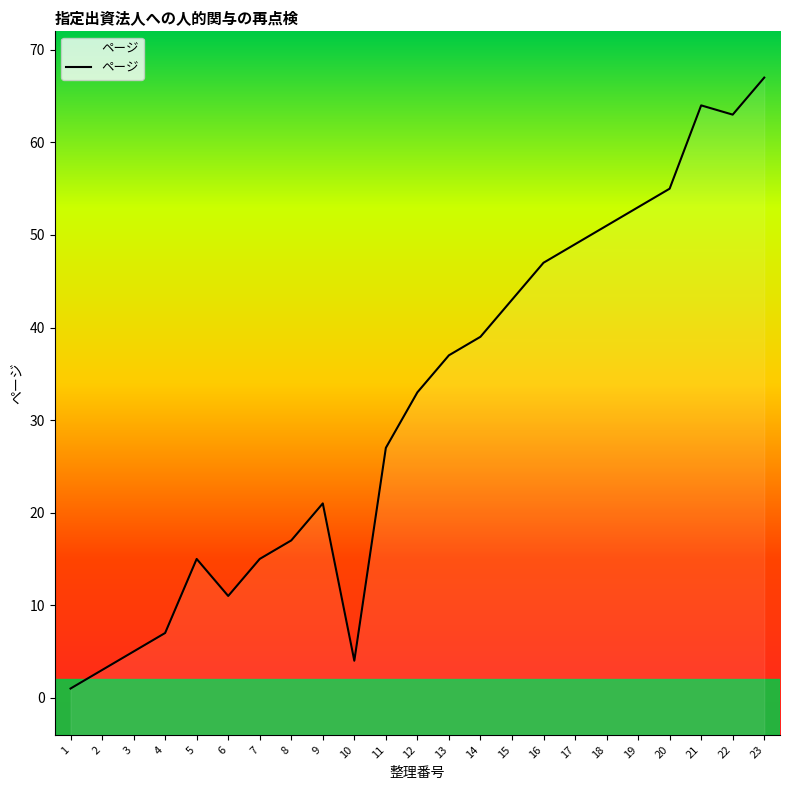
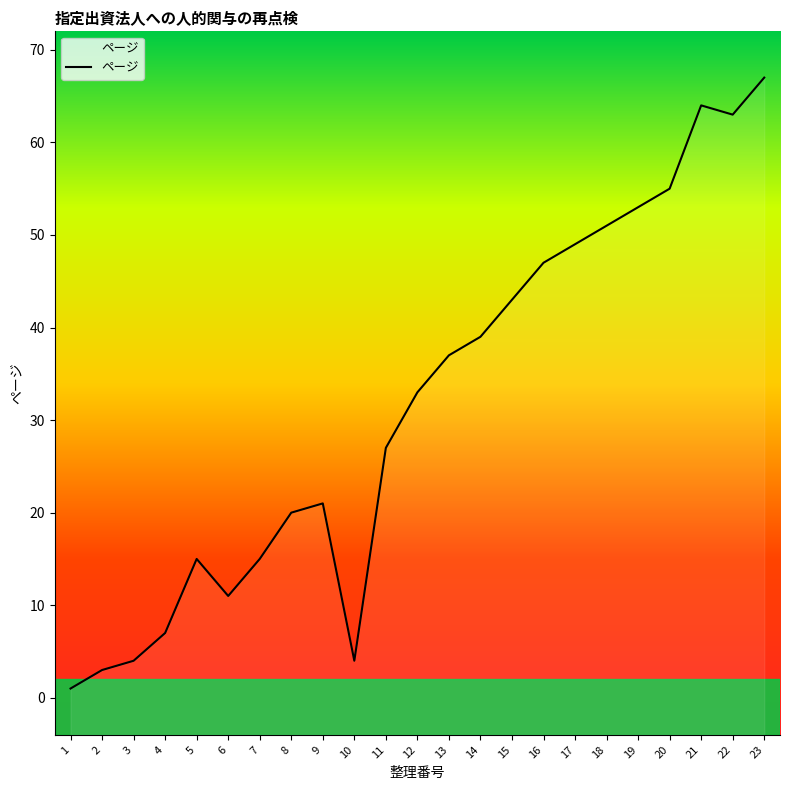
3: 5 -> 4
8: 17 -> 20
